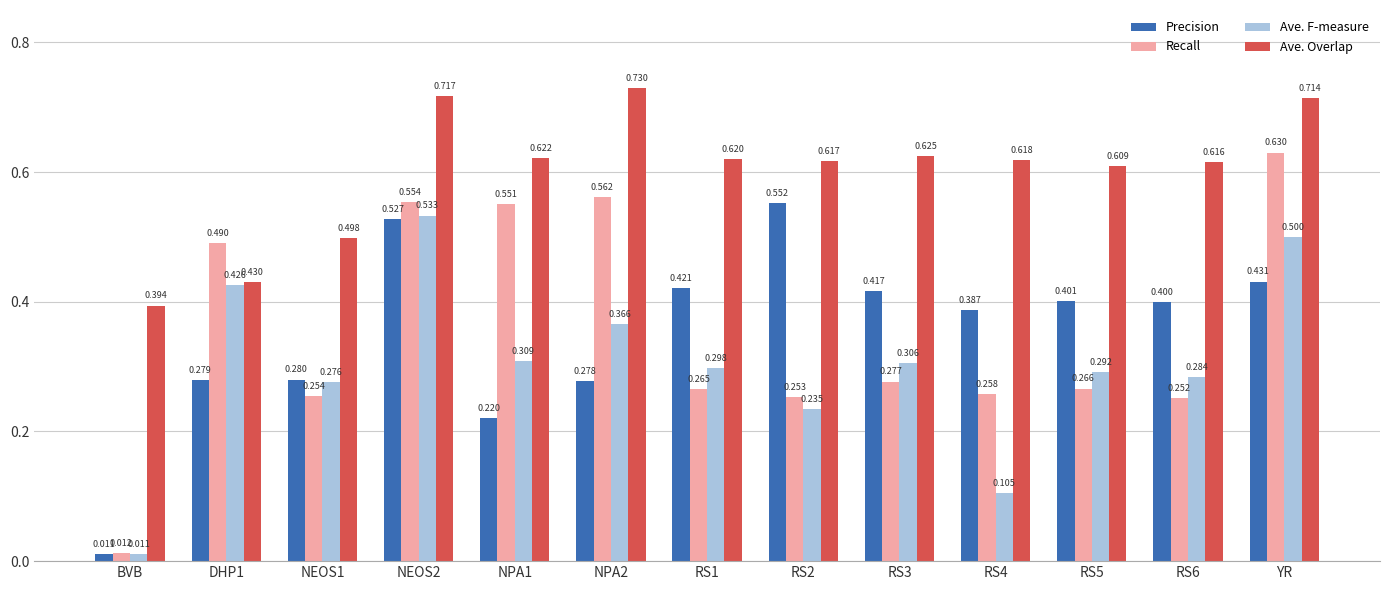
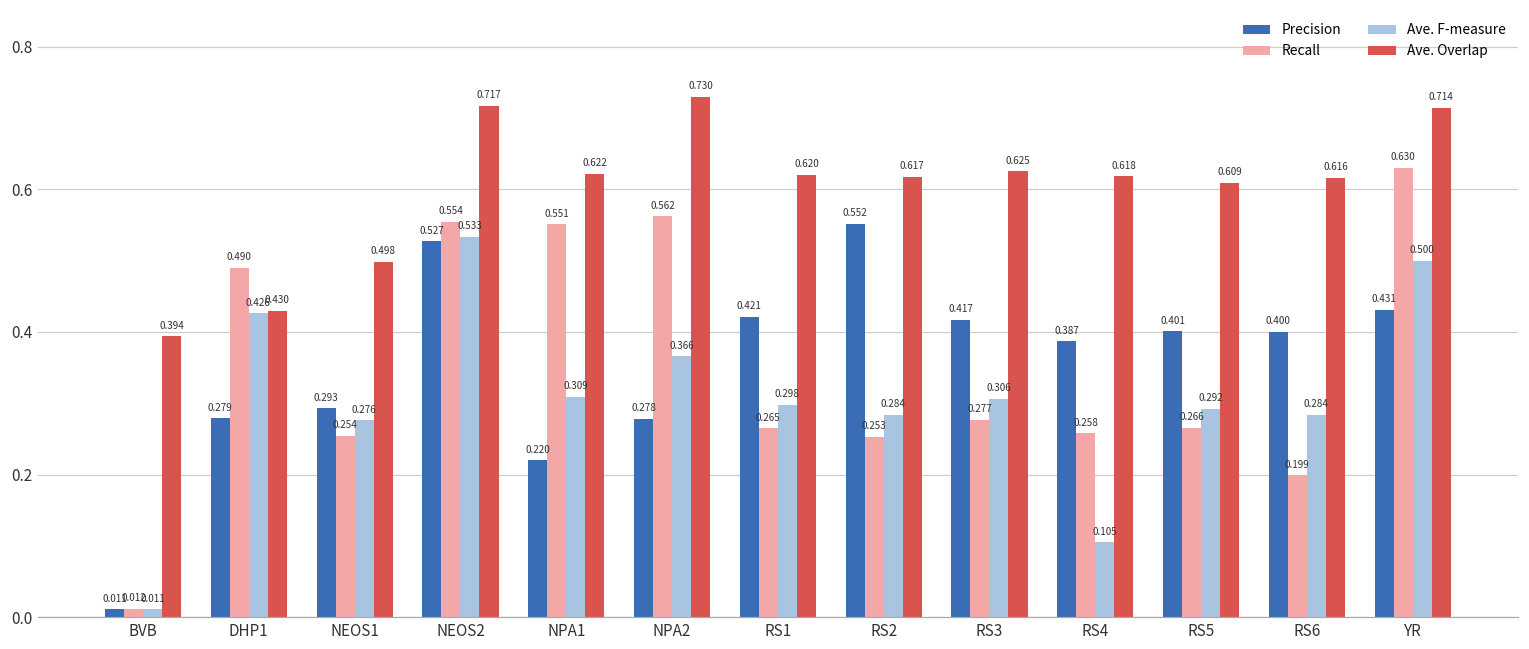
Precision, NEOS1: 0.280 -> 0.293
Ave. F-measure, RS2: 0.235 -> 0.284
Recall, RS6: 0.252 -> 0.199
